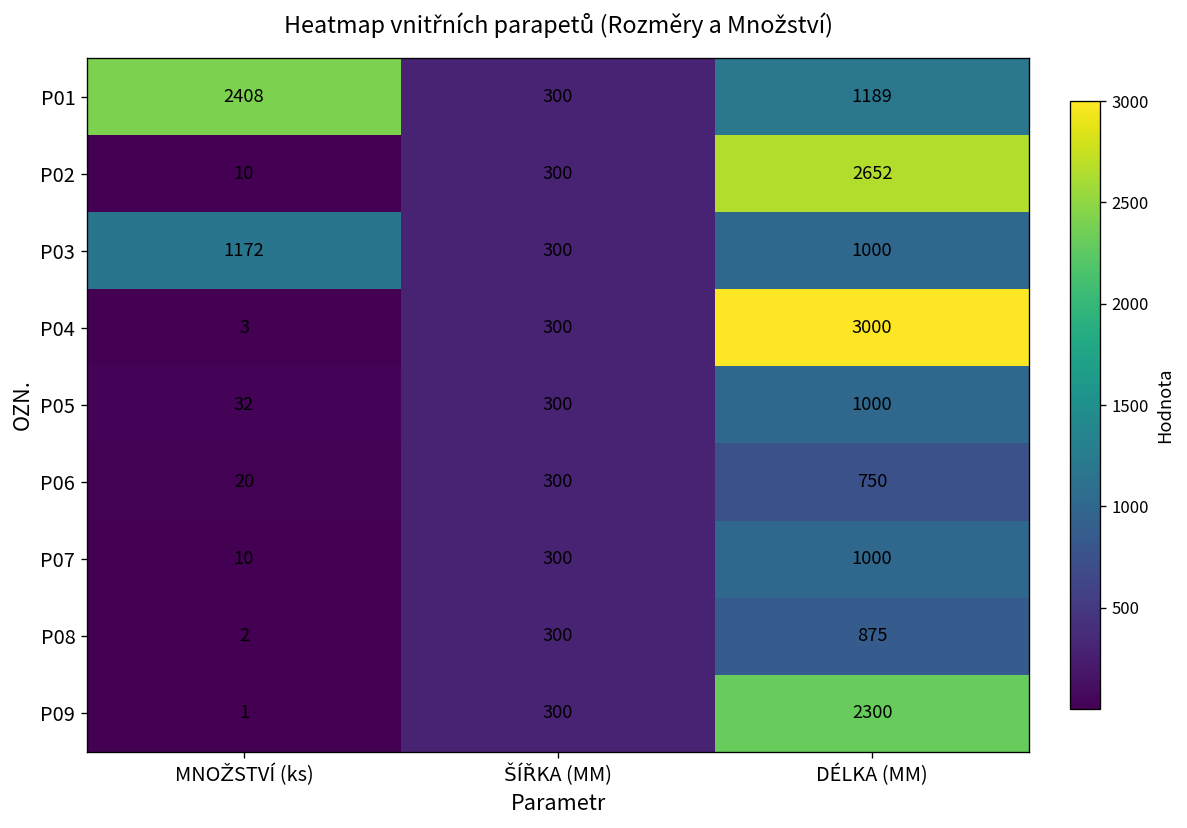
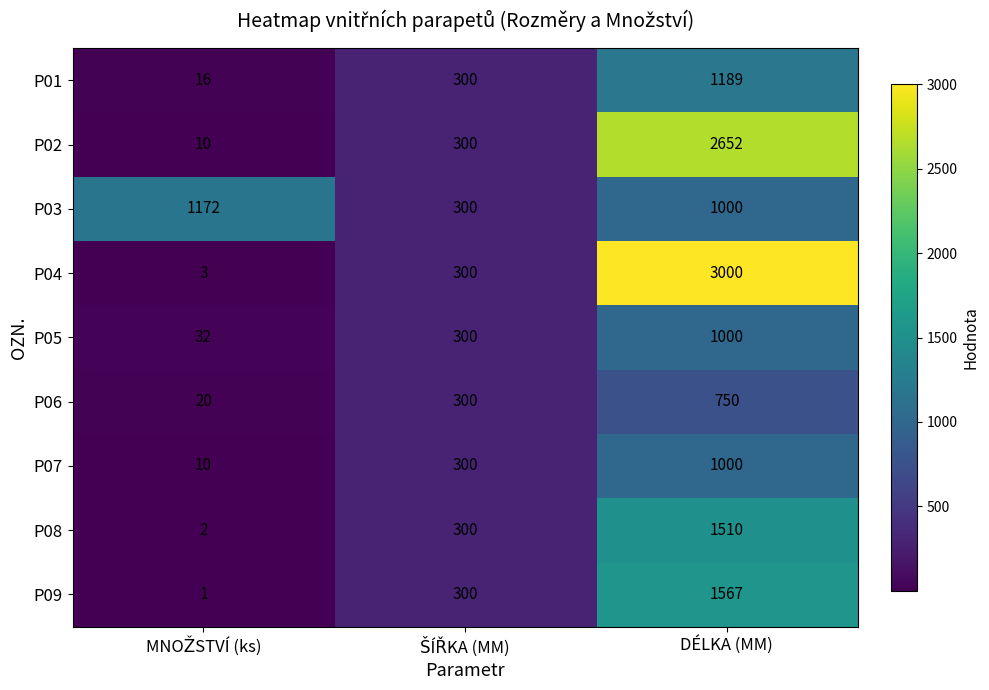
P01, MNOŽSTVÍ (ks): 2408 -> 16
P08, DÉLKA (MM): 875 -> 1510
P09, DÉLKA (MM): 2300 -> 1567
